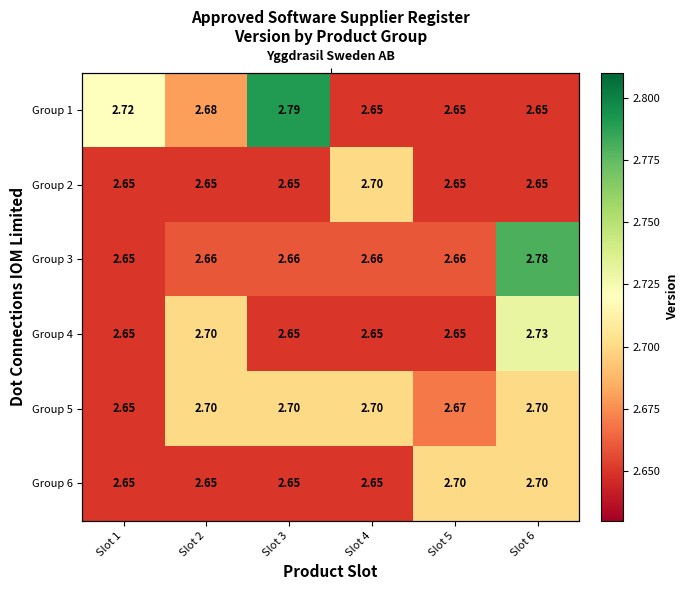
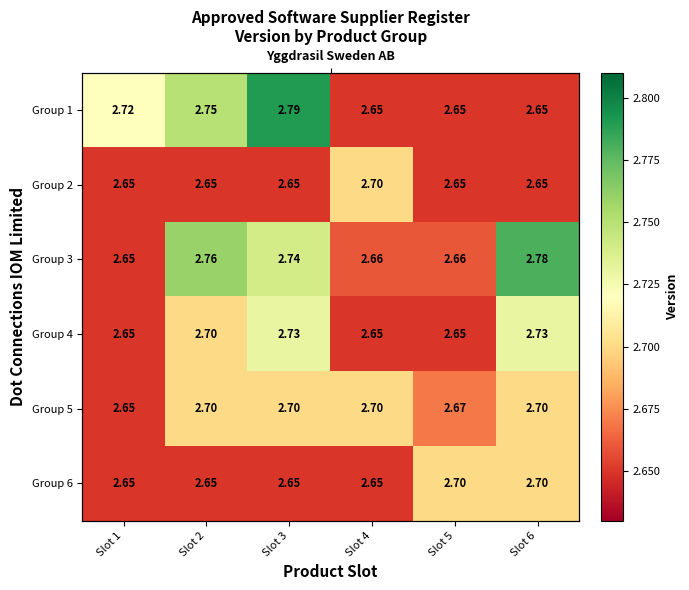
Group 1, Slot 2: 2.68 -> 2.75
Group 3, Slot 2: 2.66 -> 2.76
Group 3, Slot 3: 2.66 -> 2.74
Group 4, Slot 3: 2.65 -> 2.73
